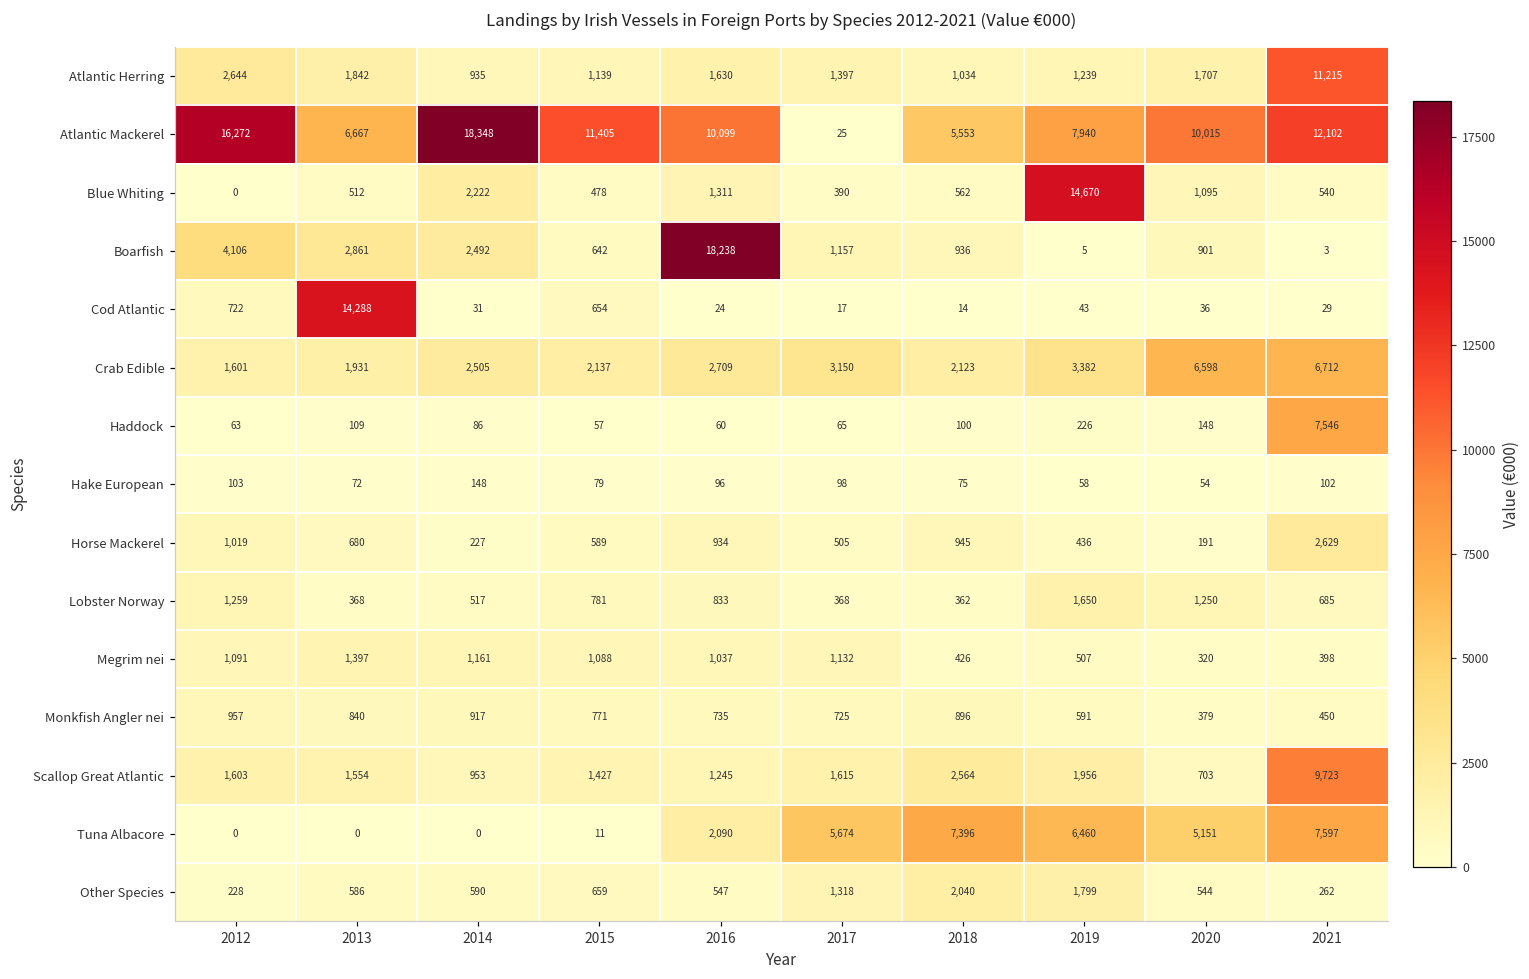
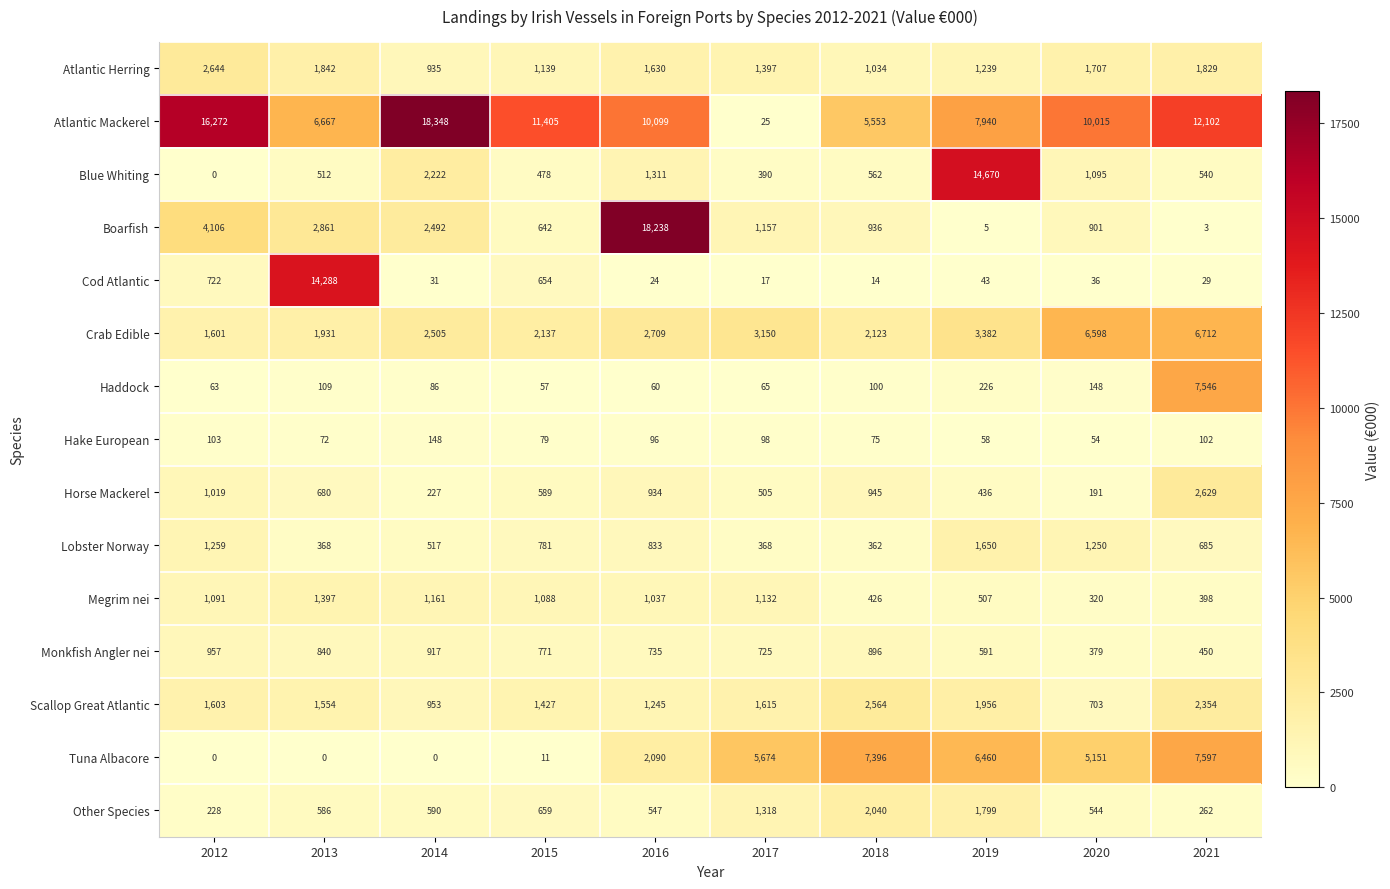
Atlantic Herring, 2021: 11,215 -> 1,829
Scallop Great Atlantic, 2021: 9,723 -> 2,354
